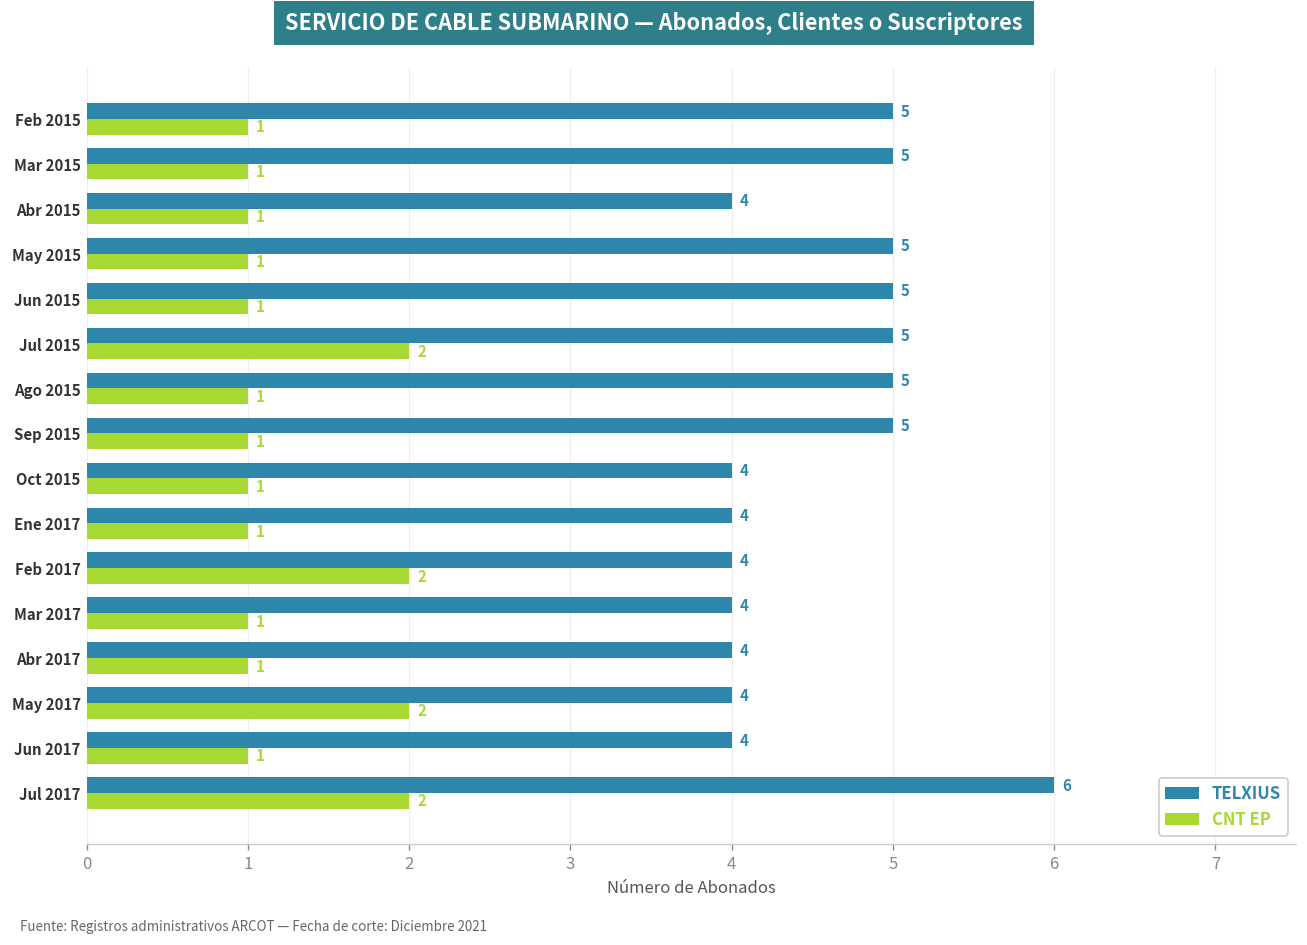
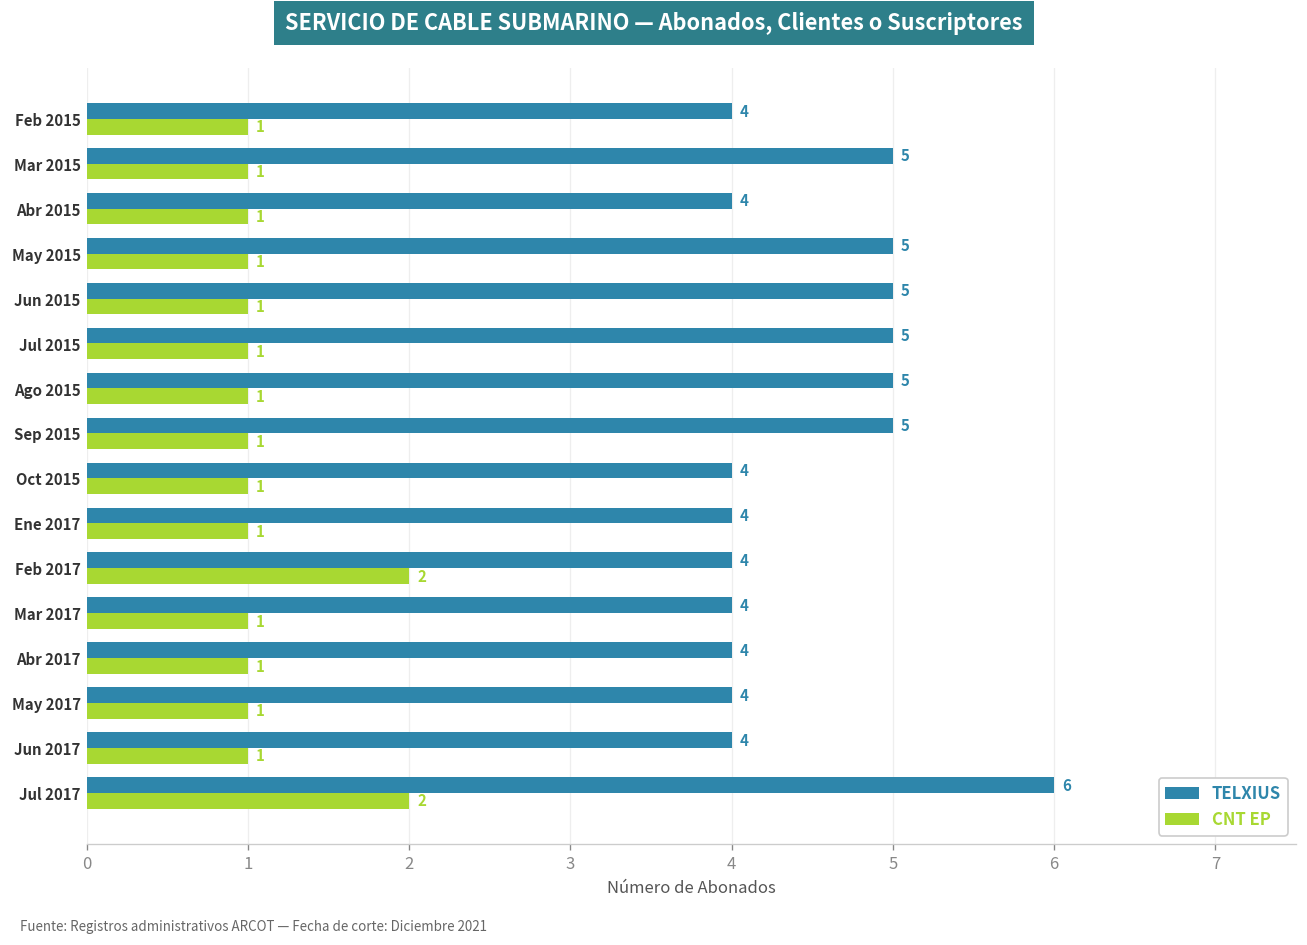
TELXIUS, Feb 2015: 5 -> 4
CNT EP, Jul 2015: 2 -> 1
CNT EP, May 2017: 2 -> 1
